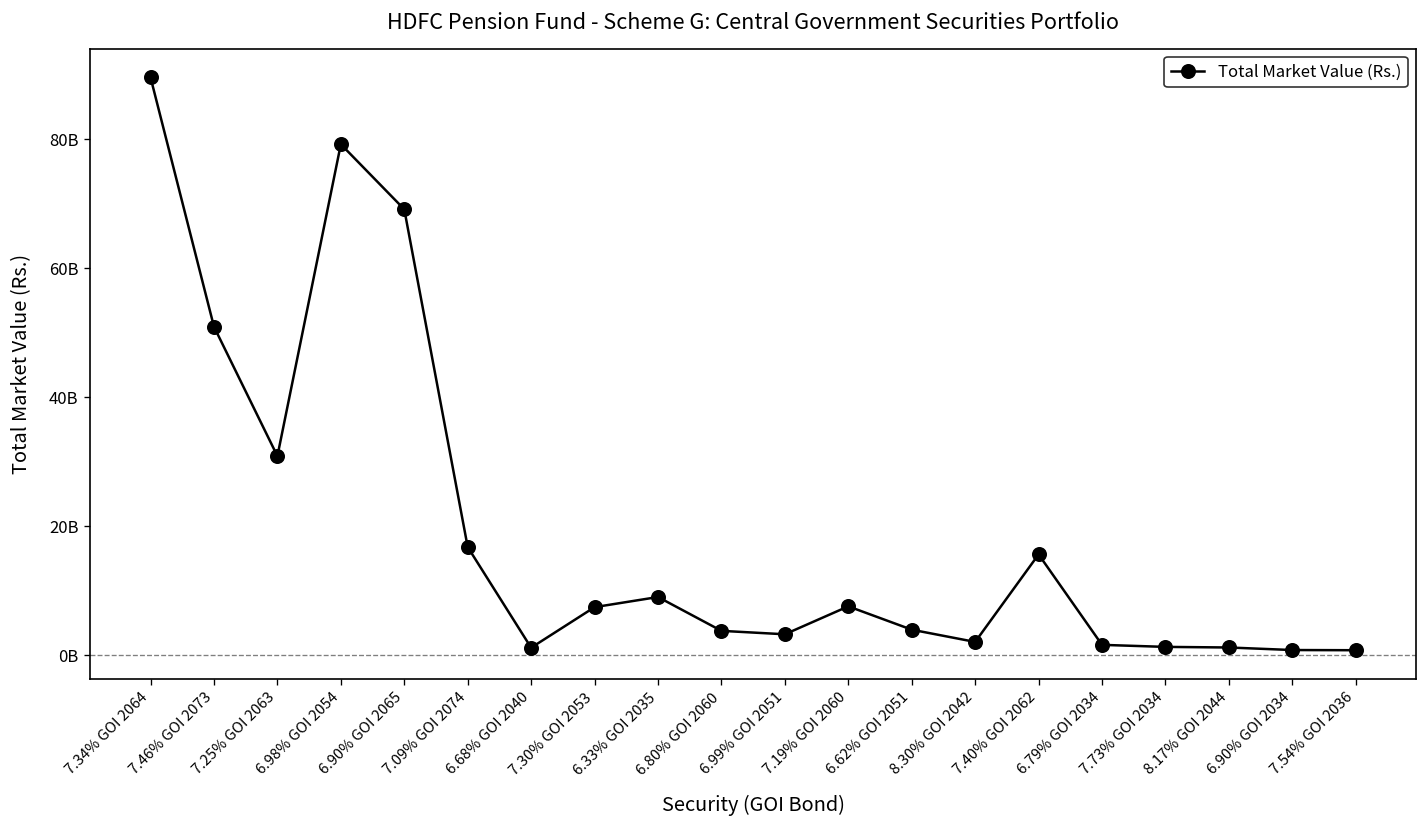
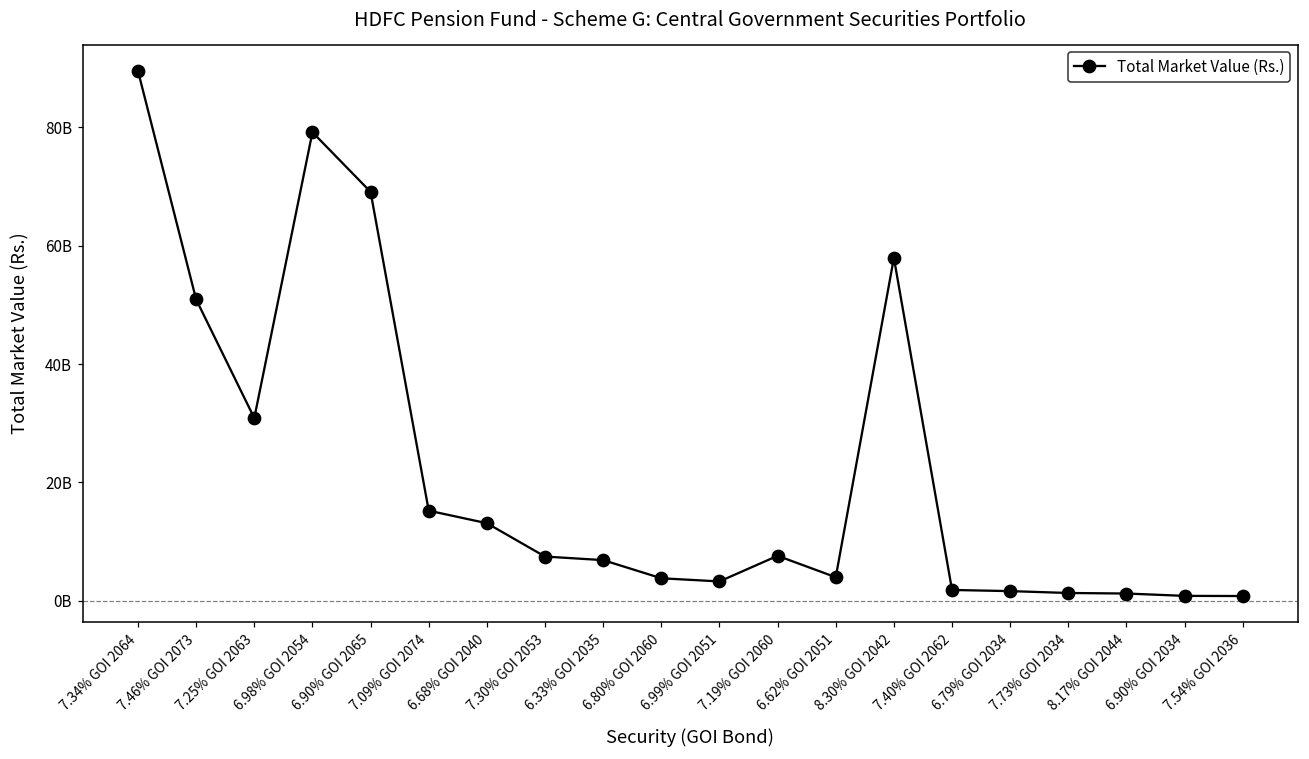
7.09% GOI 2074: 17000000000 -> 15000000000
6.68% GOI 2040: 1000000000 -> 13000000000
6.33% GOI 2035: 9000000000 -> 7000000000
8.30% GOI 2042: 2000000000 -> 58000000000
7.40% GOI 2062: 16000000000 -> 2000000000
